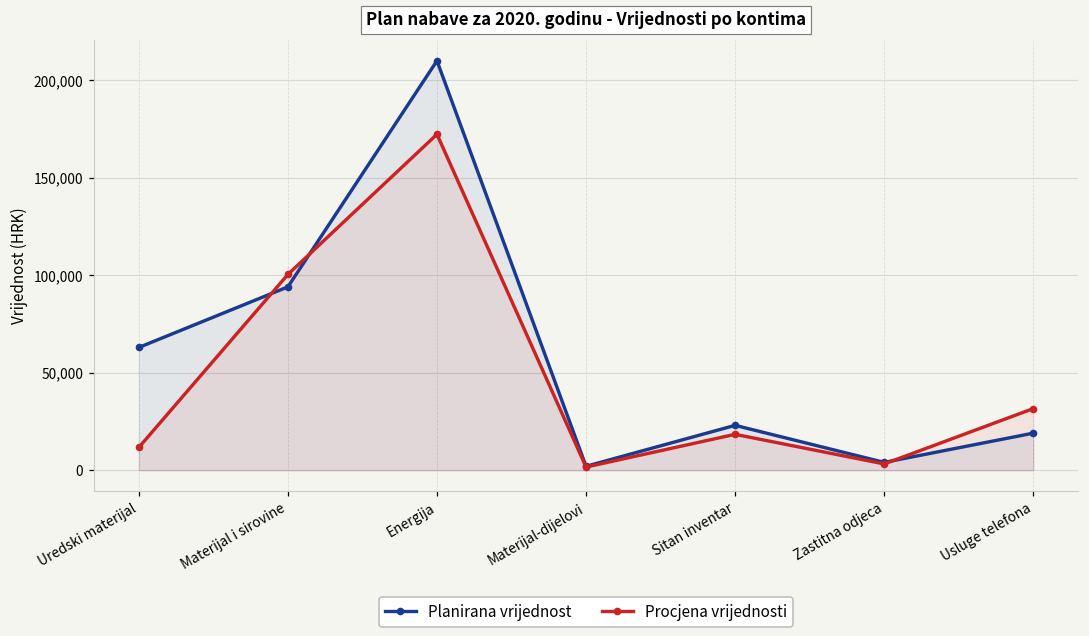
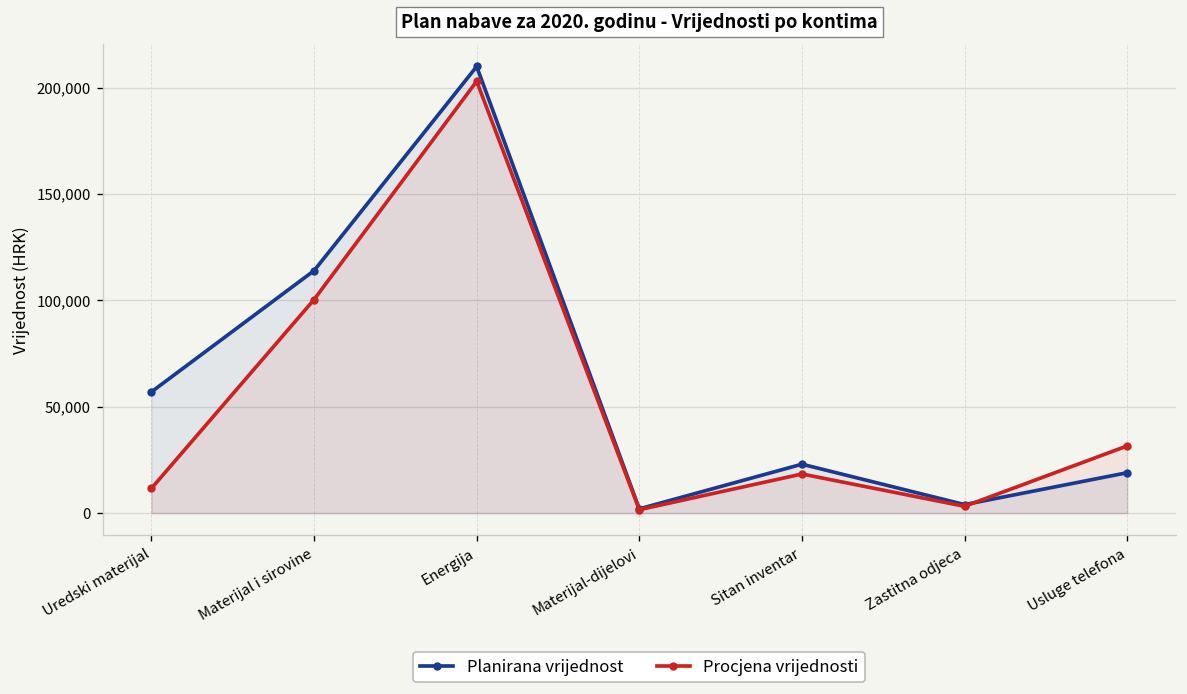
Planirana vrijednost, Uredski materijal: 63,000 -> 57,000
Planirana vrijednost, Materijal i sirovine: 94,000 -> 114,000
Procjena vrijednosti, Energija: 172,000 -> 203,000
